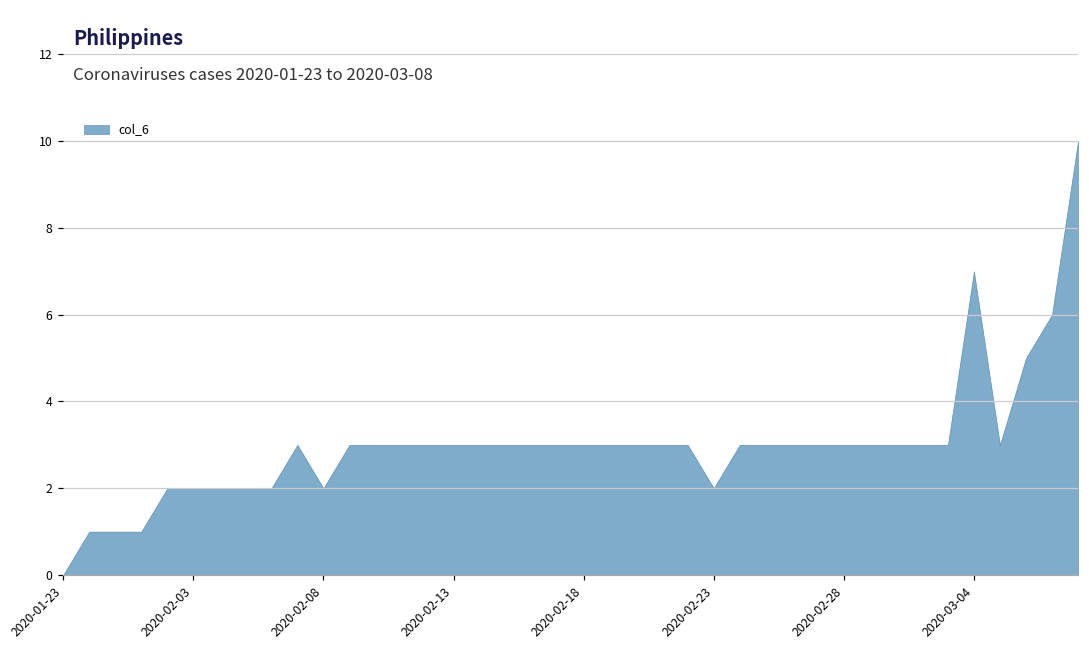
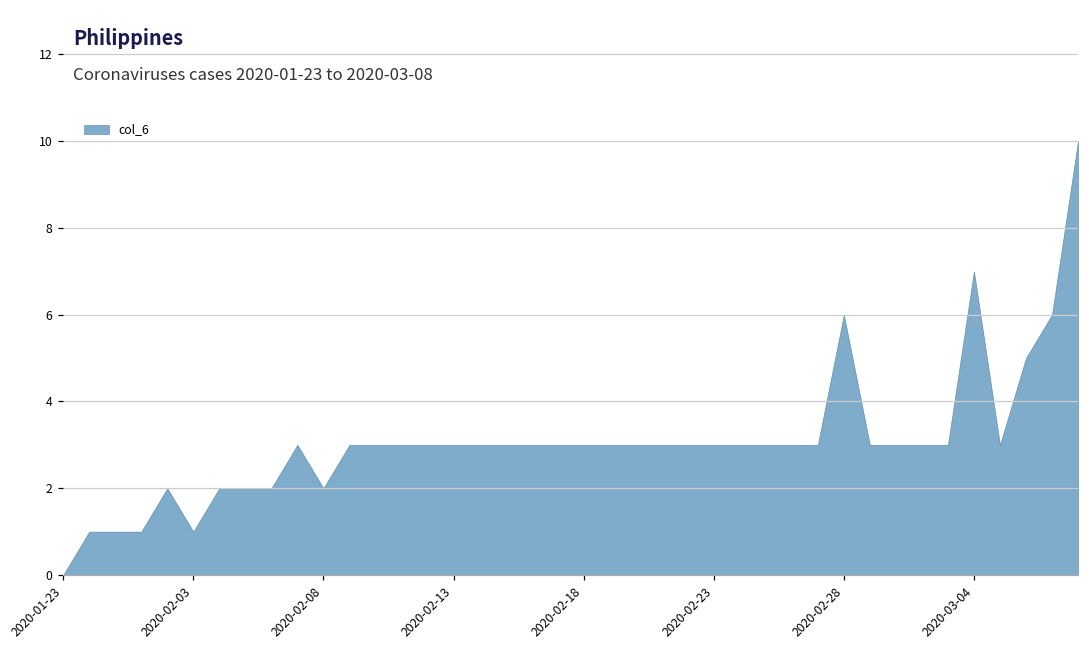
2020-02-03: 2 -> 1
2020-02-23: 2 -> 3
2020-02-28: 3 -> 6
